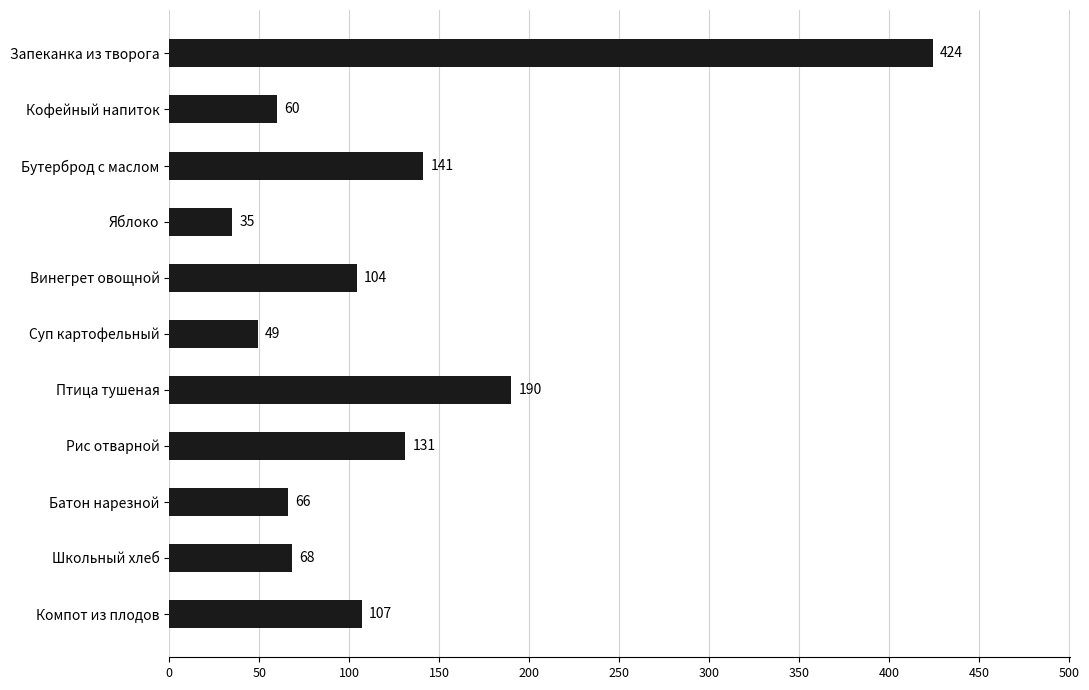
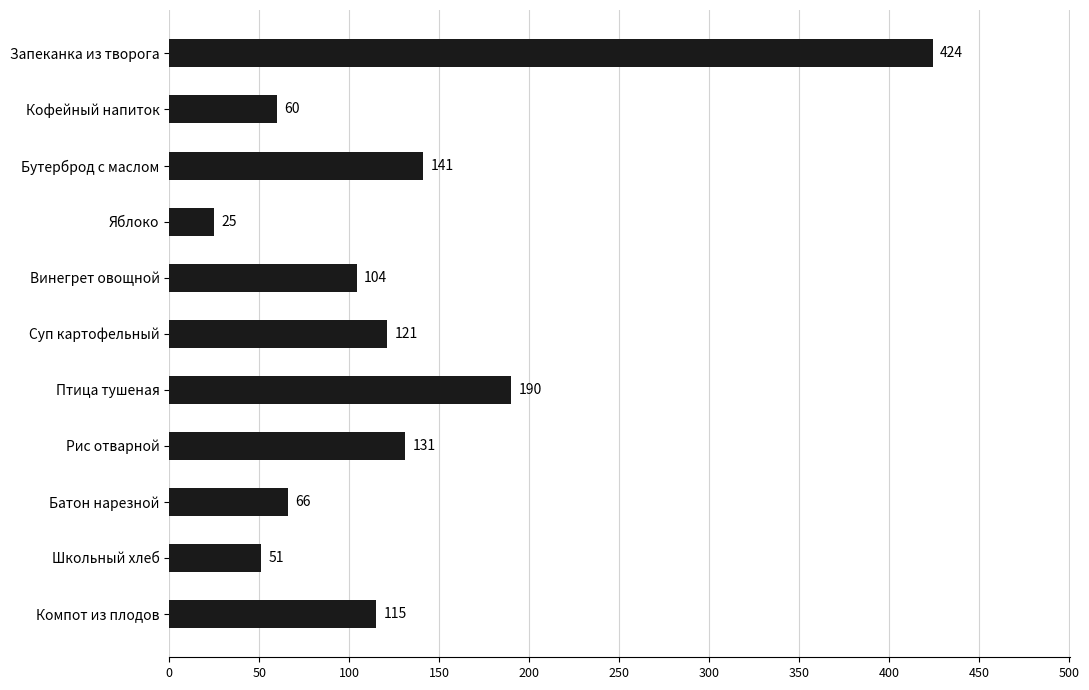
Яблоко: 35 -> 25
Суп картофельный: 49 -> 121
Школьный хлеб: 68 -> 51
Компот из плодов: 107 -> 115
